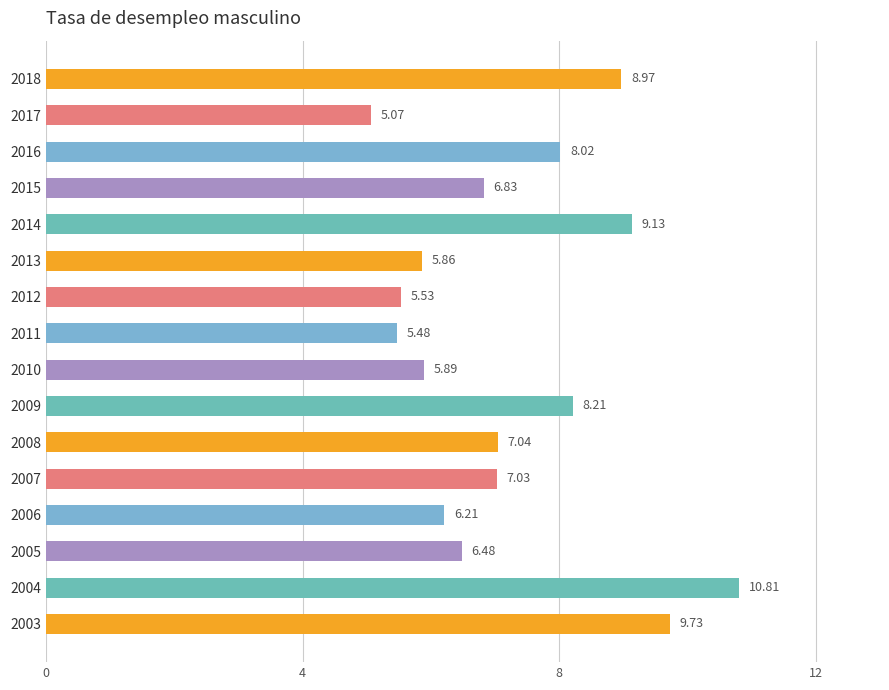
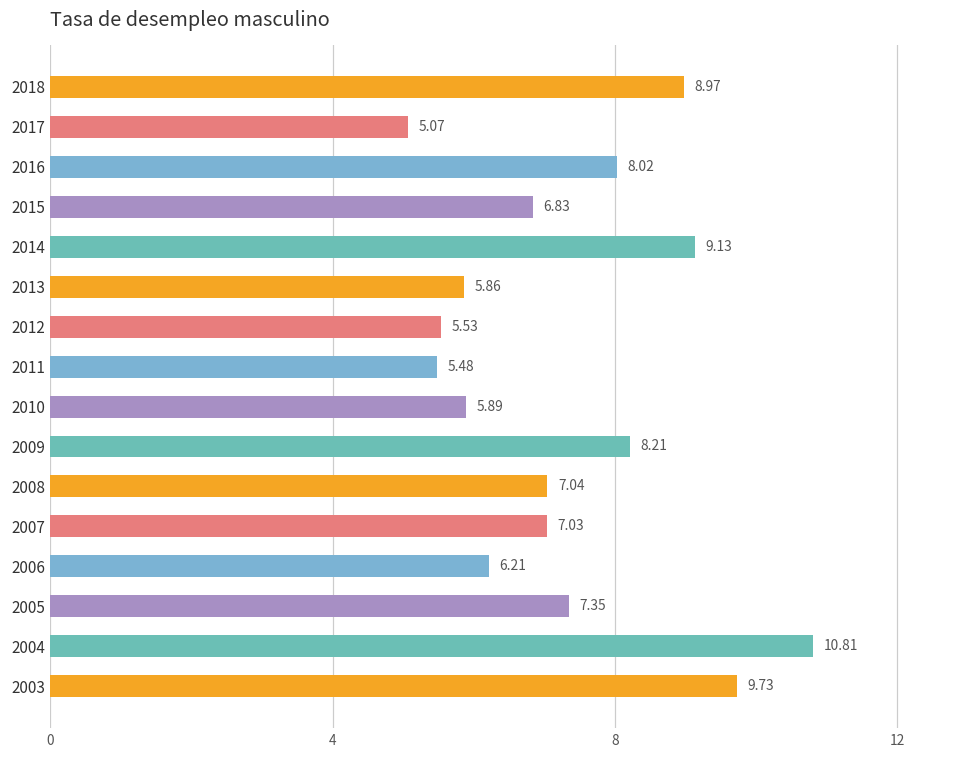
2005: 6.48 -> 7.35
